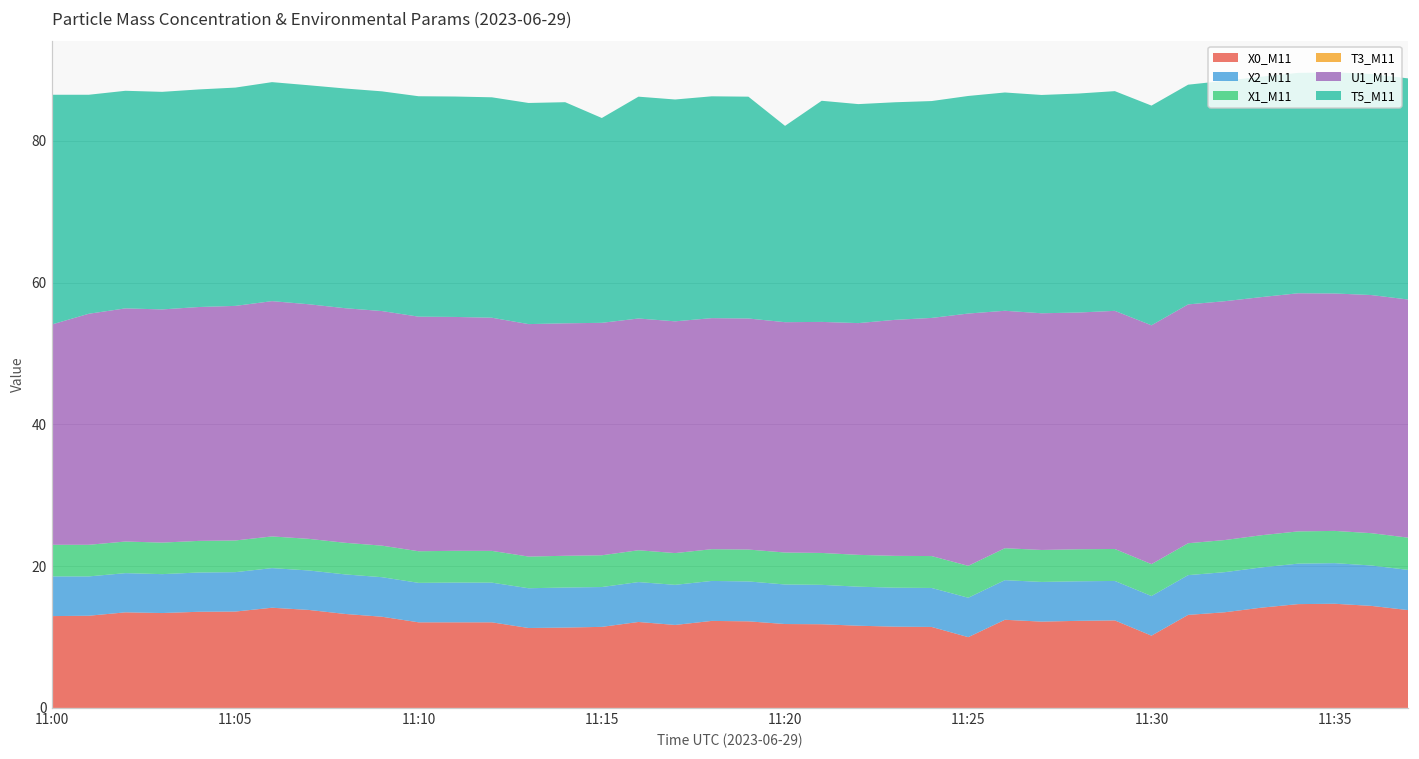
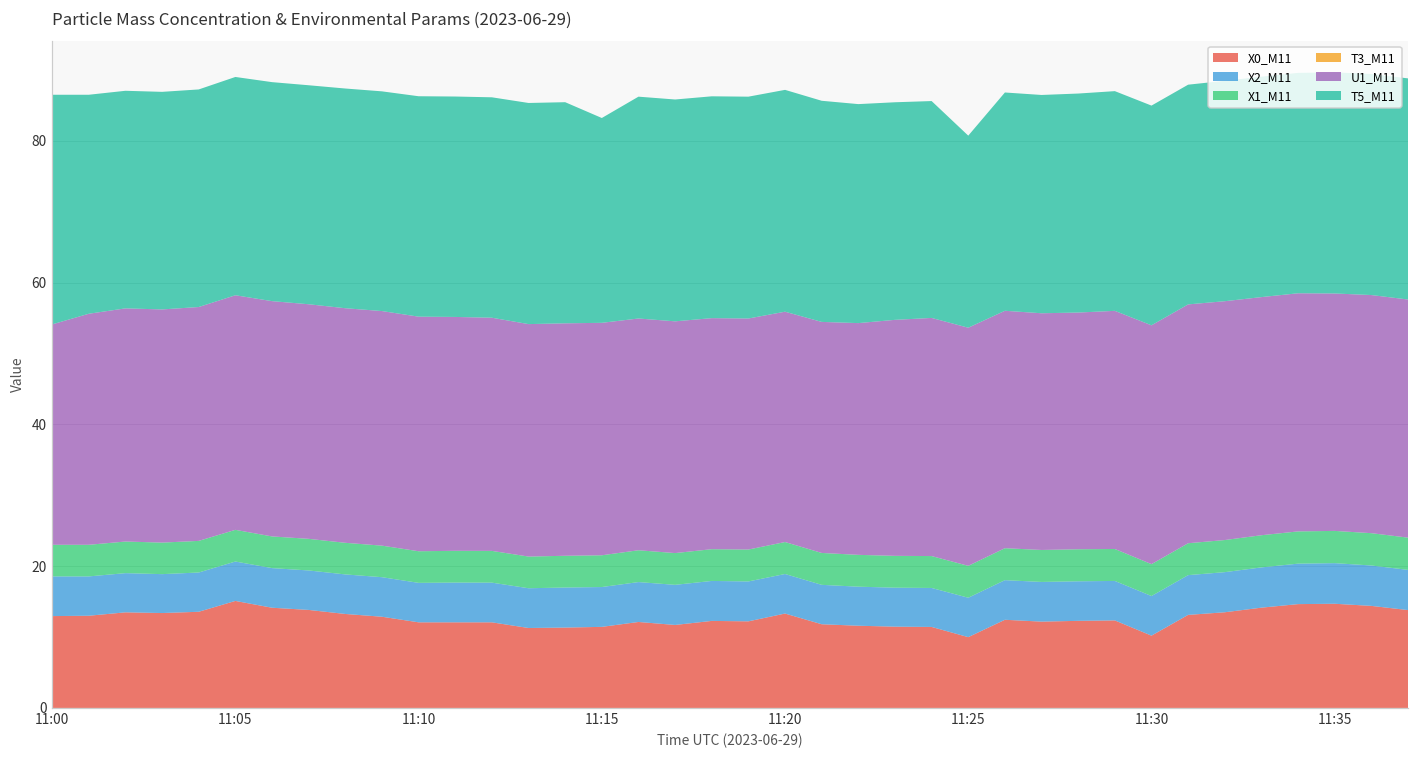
X0_M11, 11:05: 14 -> 15
X0_M11, 11:20: 12 -> 13
T5_M11, 11:20: 28 -> 31
U1_M11, 11:25: 36 -> 34
T5_M11, 11:25: 31 -> 27
